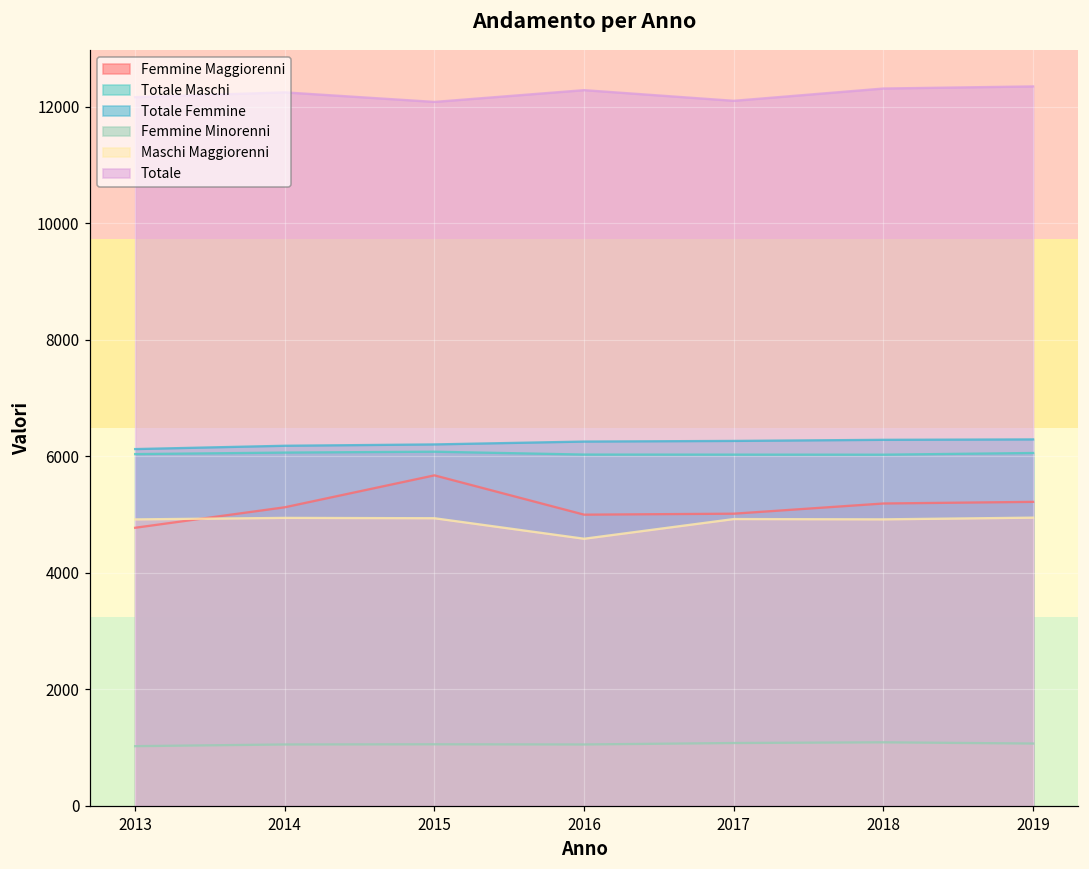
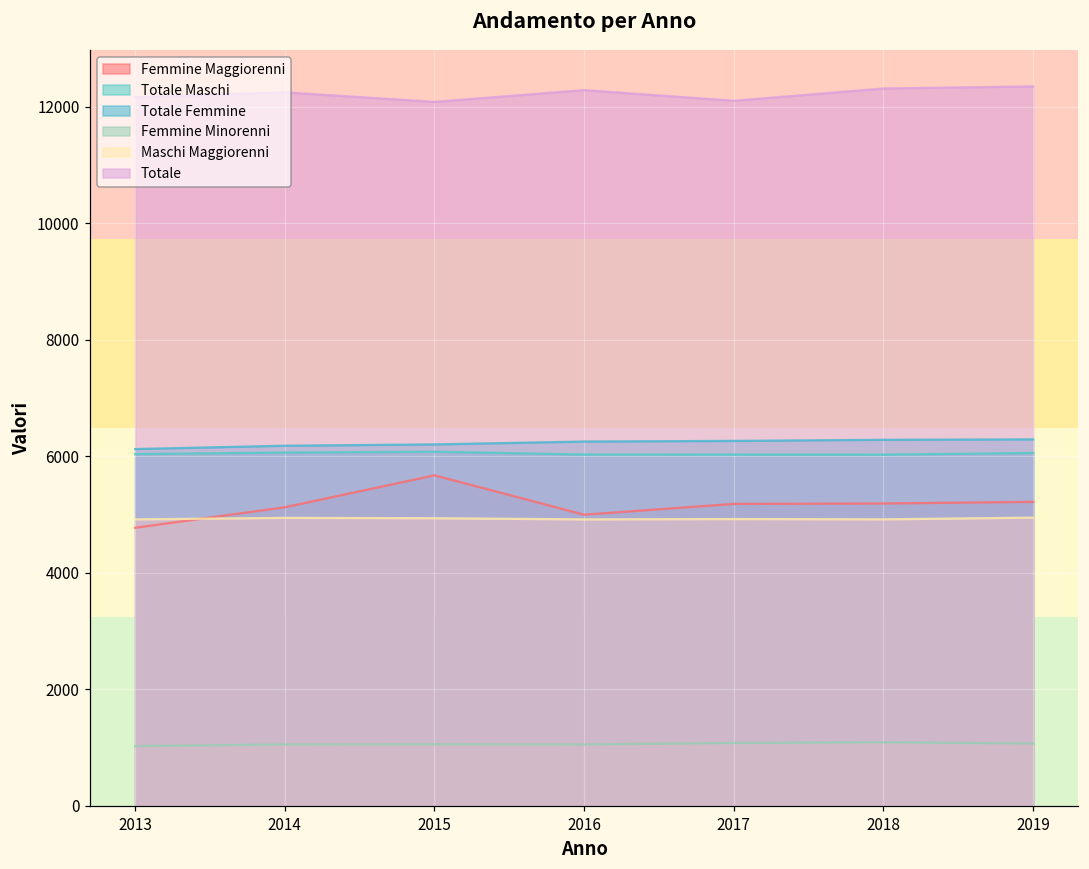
Maschi Maggiorenni, 2016: 4600 -> 4900
Femmine Maggiorenni, 2017: 5000 -> 5200
